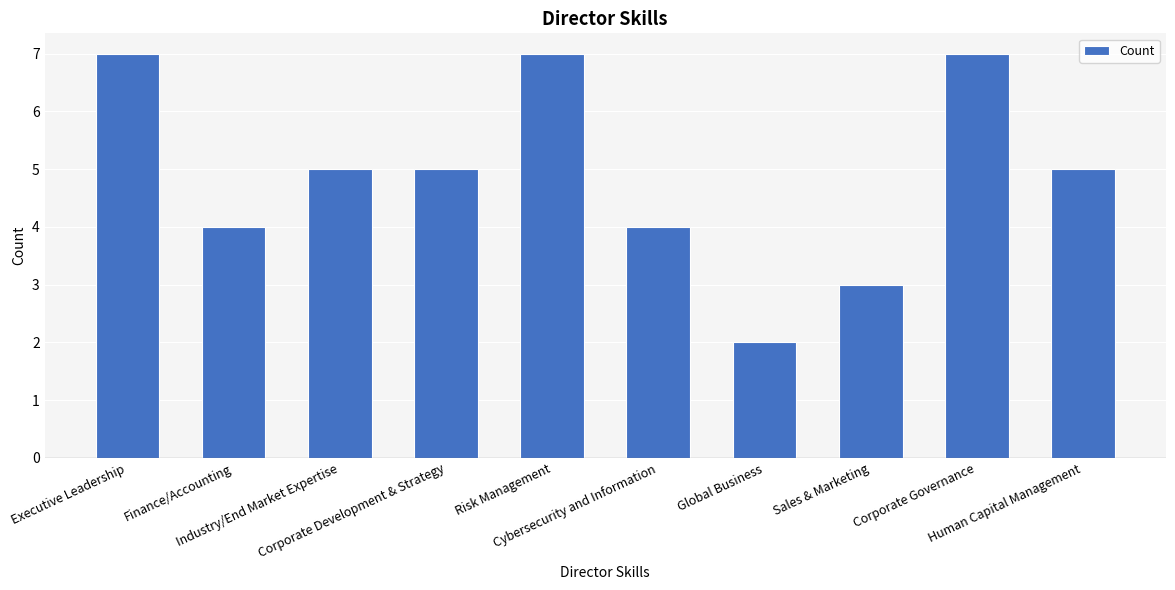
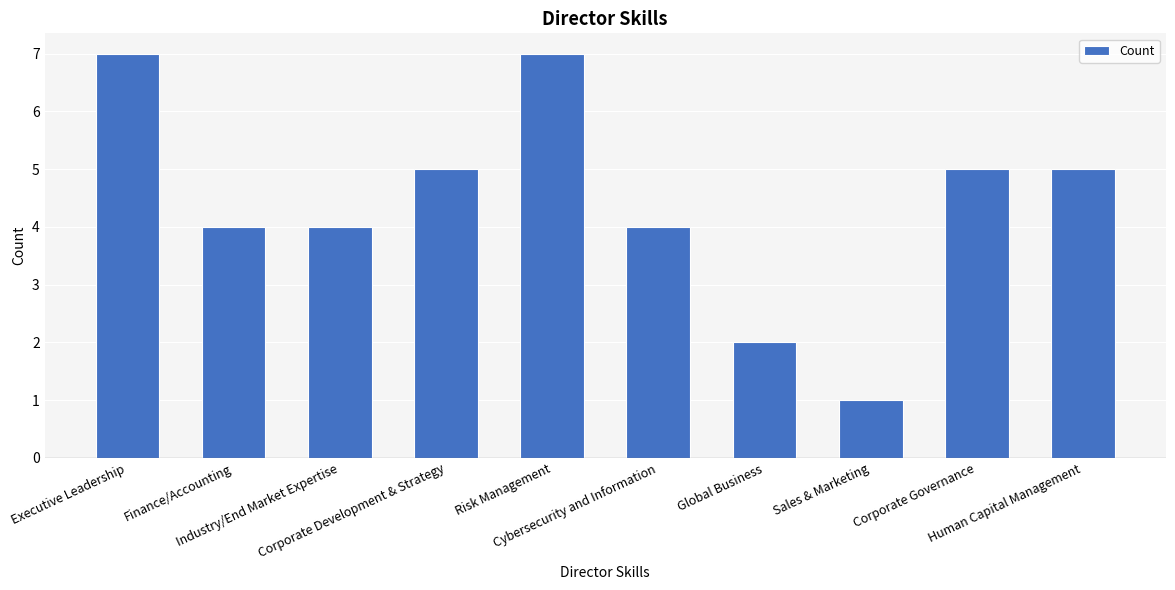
Industry/End Market Expertise: 5 -> 4
Sales & Marketing: 3 -> 1
Corporate Governance: 7 -> 5
